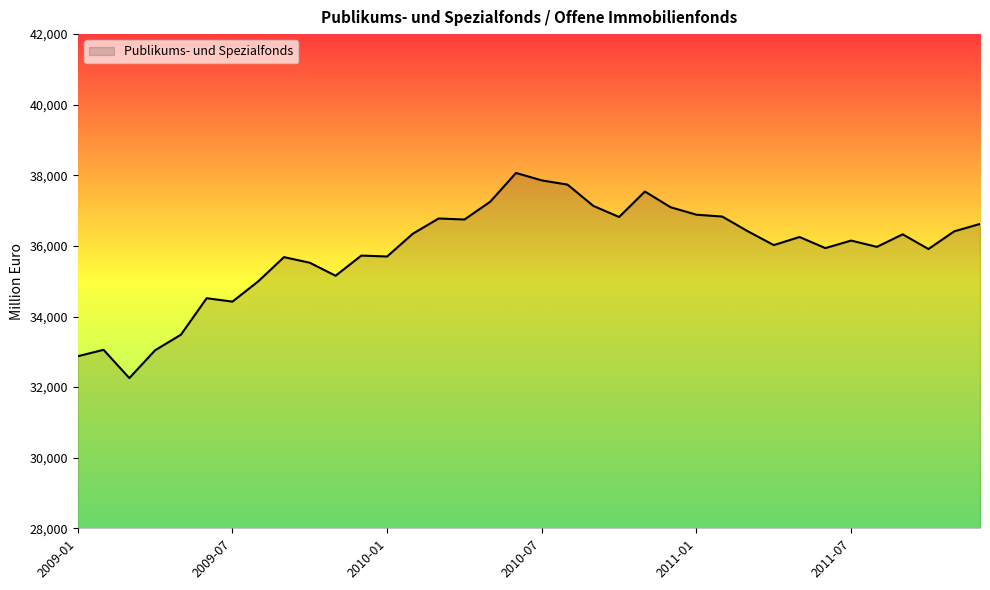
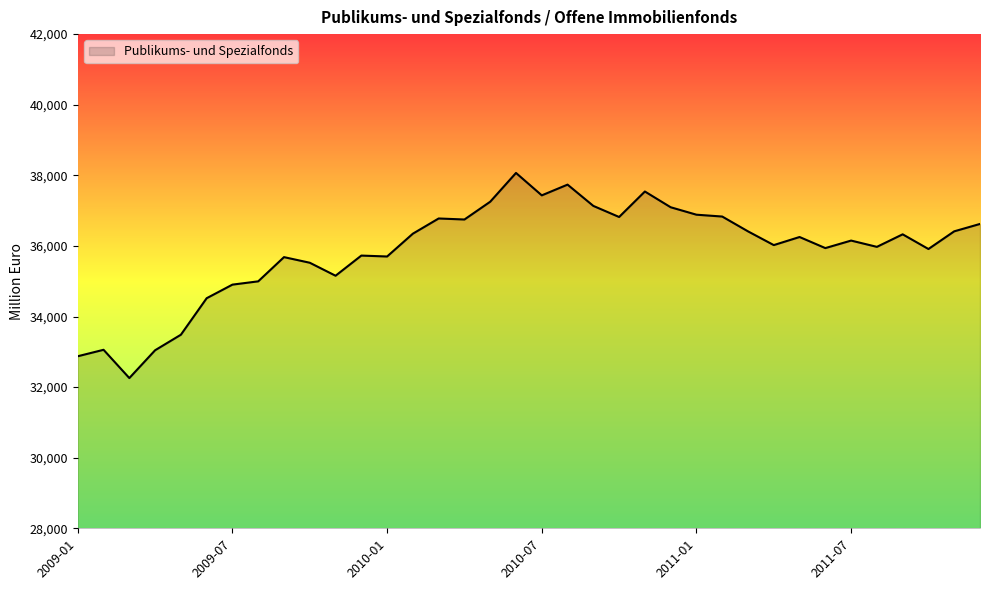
2009-07: 34,400 -> 34,900
2010-07: 37,900 -> 37,400
